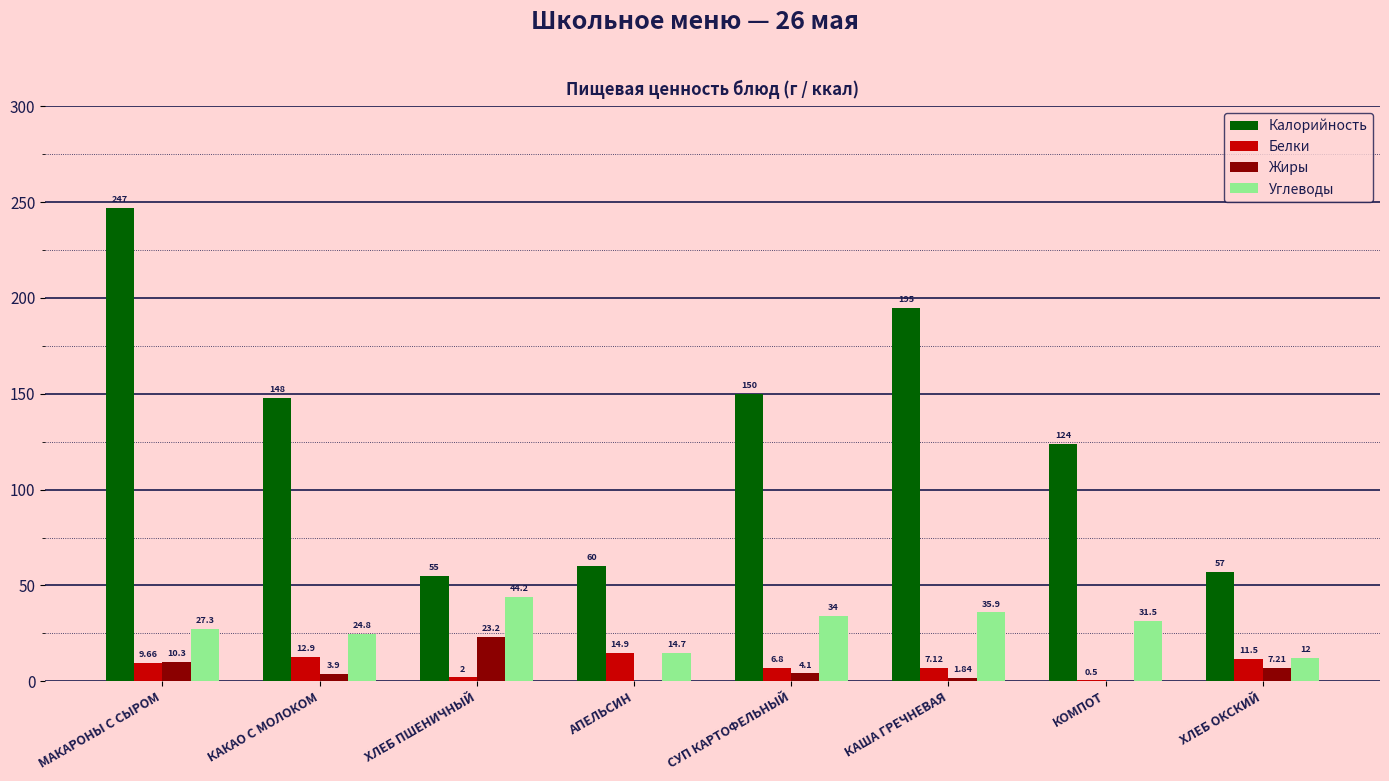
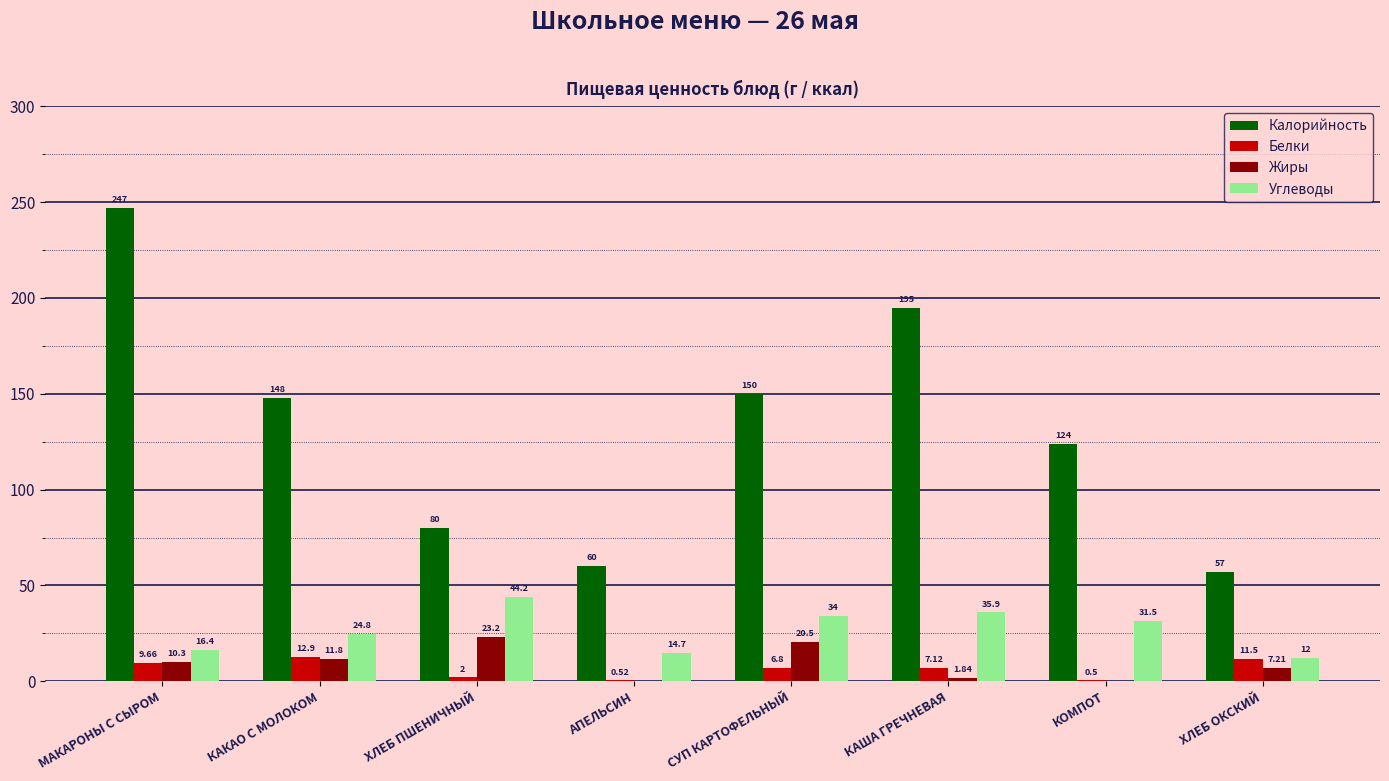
Углеводы, МАКАРОНЫ С СЫРОМ: 27.3 -> 16.4
Жиры, КАКАО С МОЛОКОМ: 3.9 -> 11.8
Калорийность, ХЛЕБ ПШЕНИЧНЫЙ: 55 -> 80
Белки, АПЕЛЬСИН: 14.9 -> 0.52
Жиры, СУП КАРТОФЕЛЬНЫЙ: 4.1 -> 20.5
